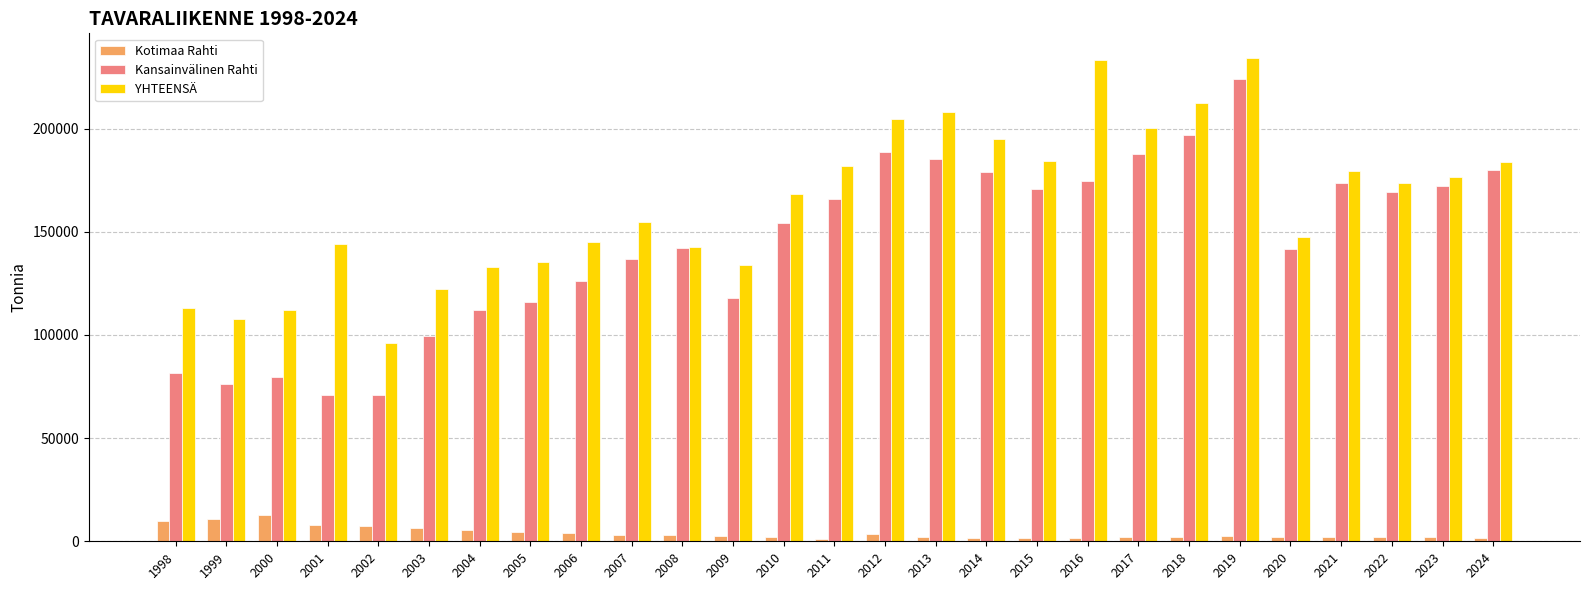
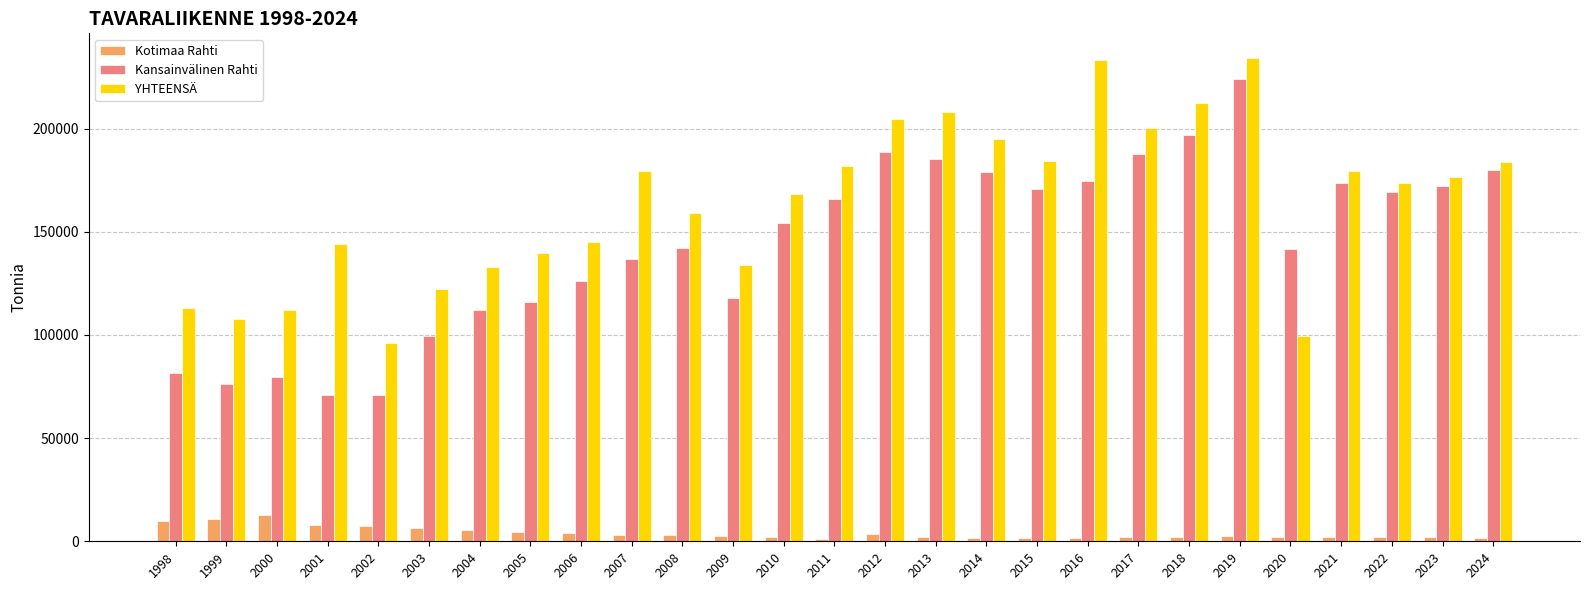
YHTEENSÄ, 2005: 135000 -> 140000
YHTEENSÄ, 2007: 155000 -> 179000
YHTEENSÄ, 2008: 143000 -> 159000
YHTEENSÄ, 2020: 147000 -> 99000
